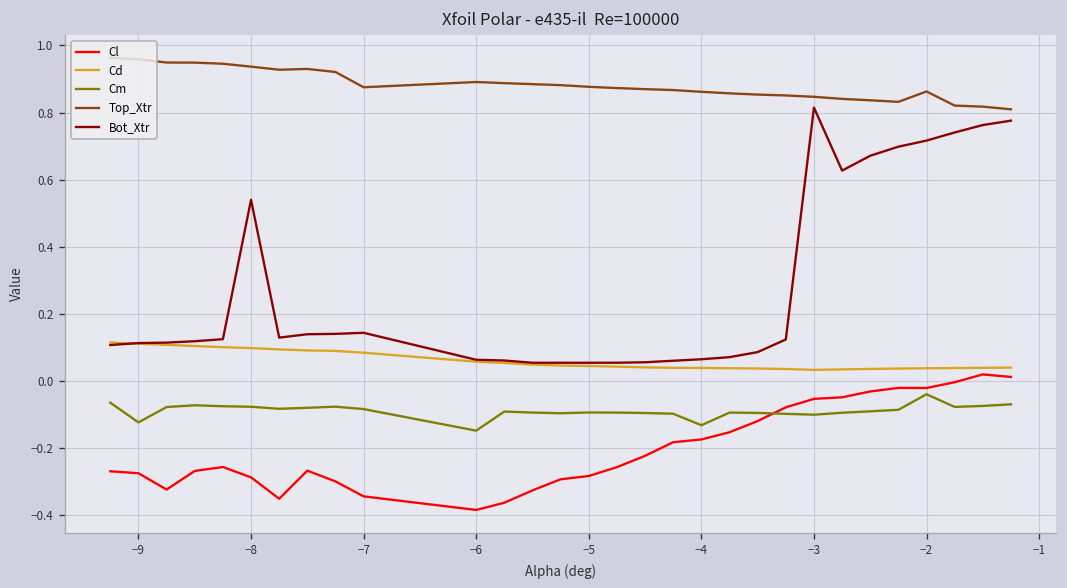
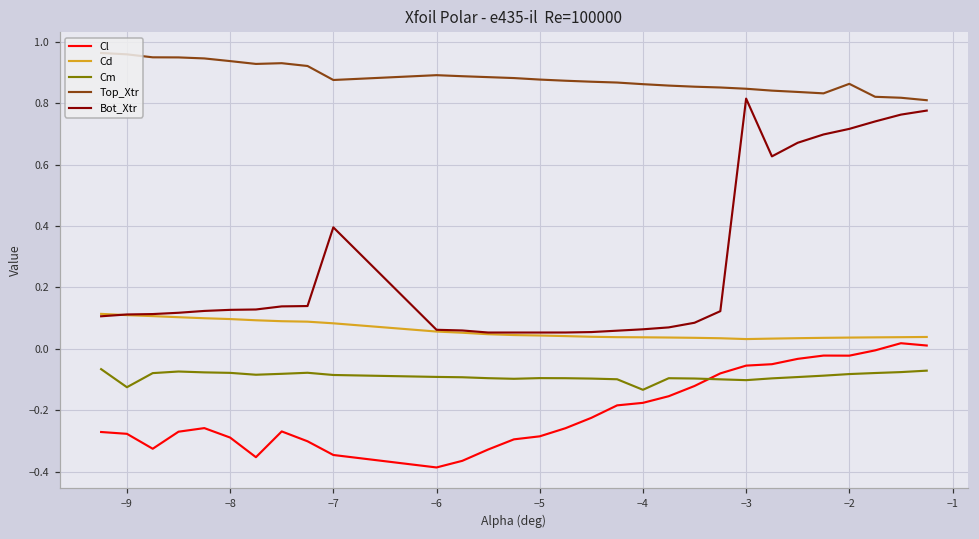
Bot_Xtr, −8: 0.54 -> 0.13
Bot_Xtr, −7: 0.14 -> 0.40
Cm, −6: -0.15 -> -0.09
Cm, −2: -0.04 -> -0.08
